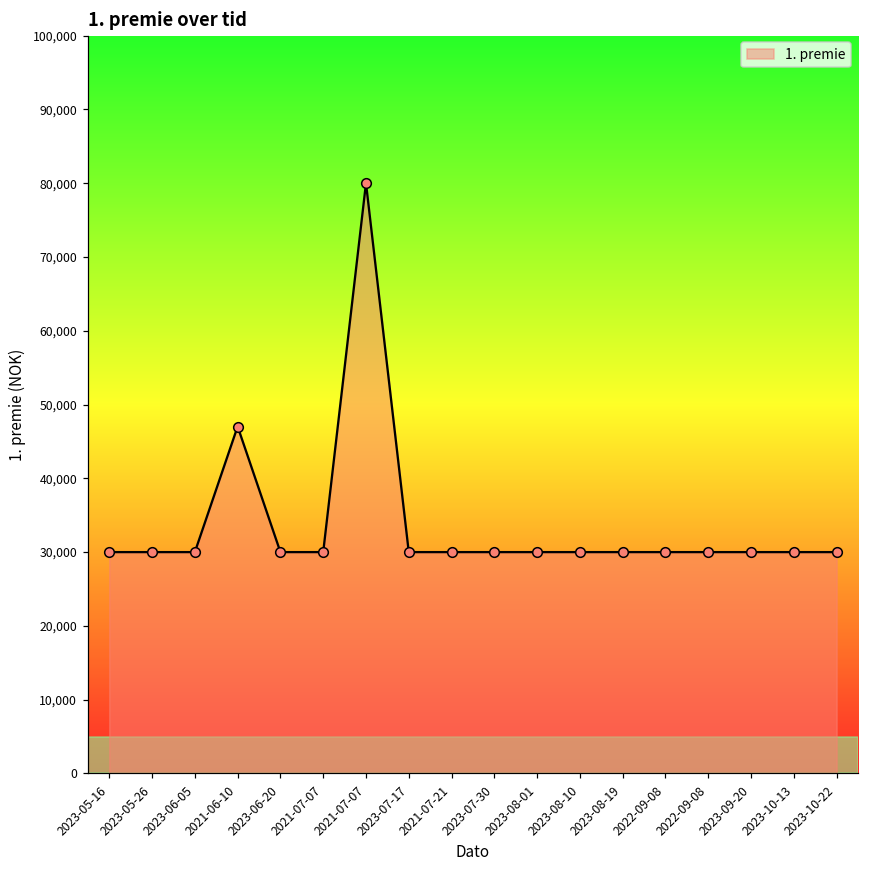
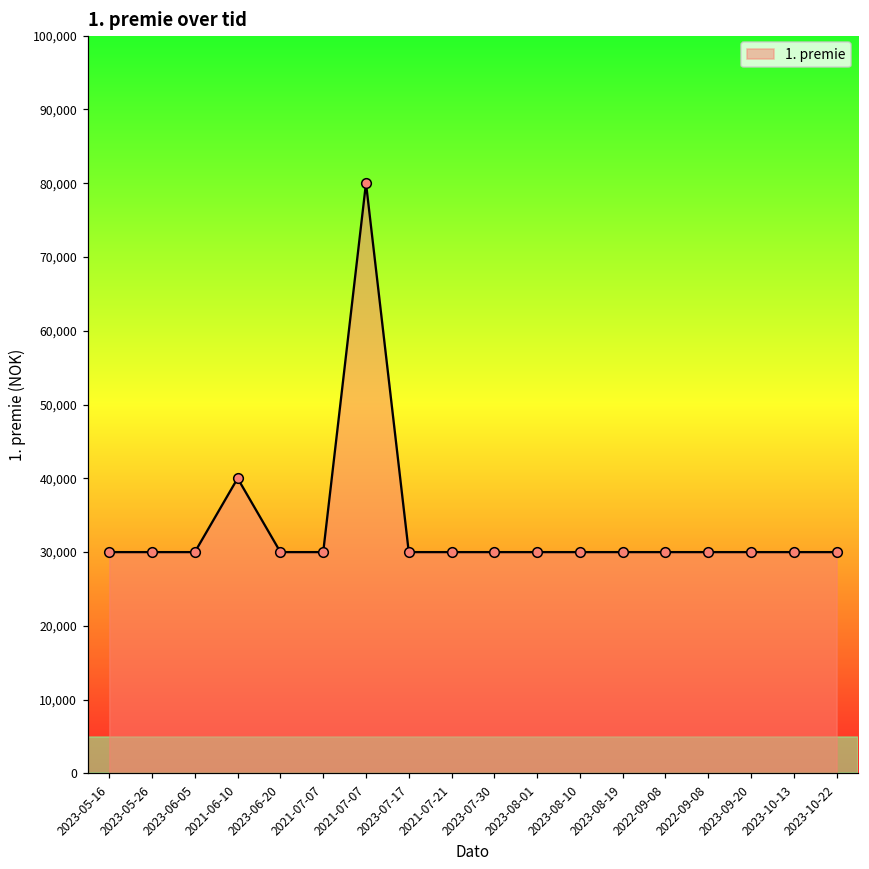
2021-06-10: 47,000 -> 40,000
